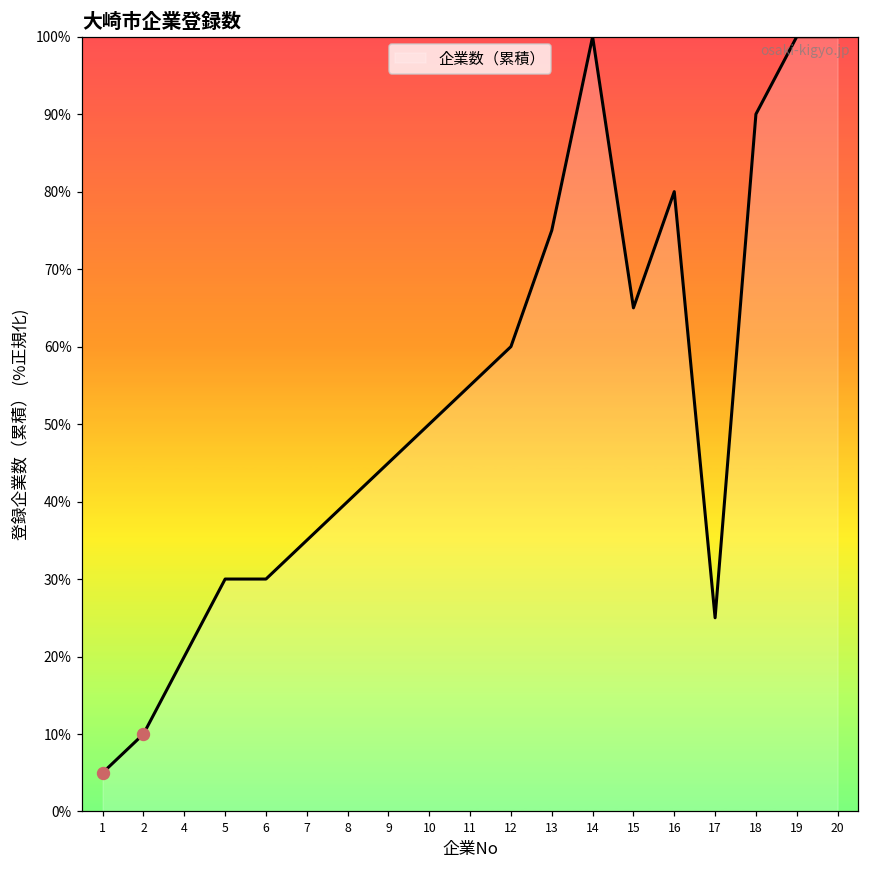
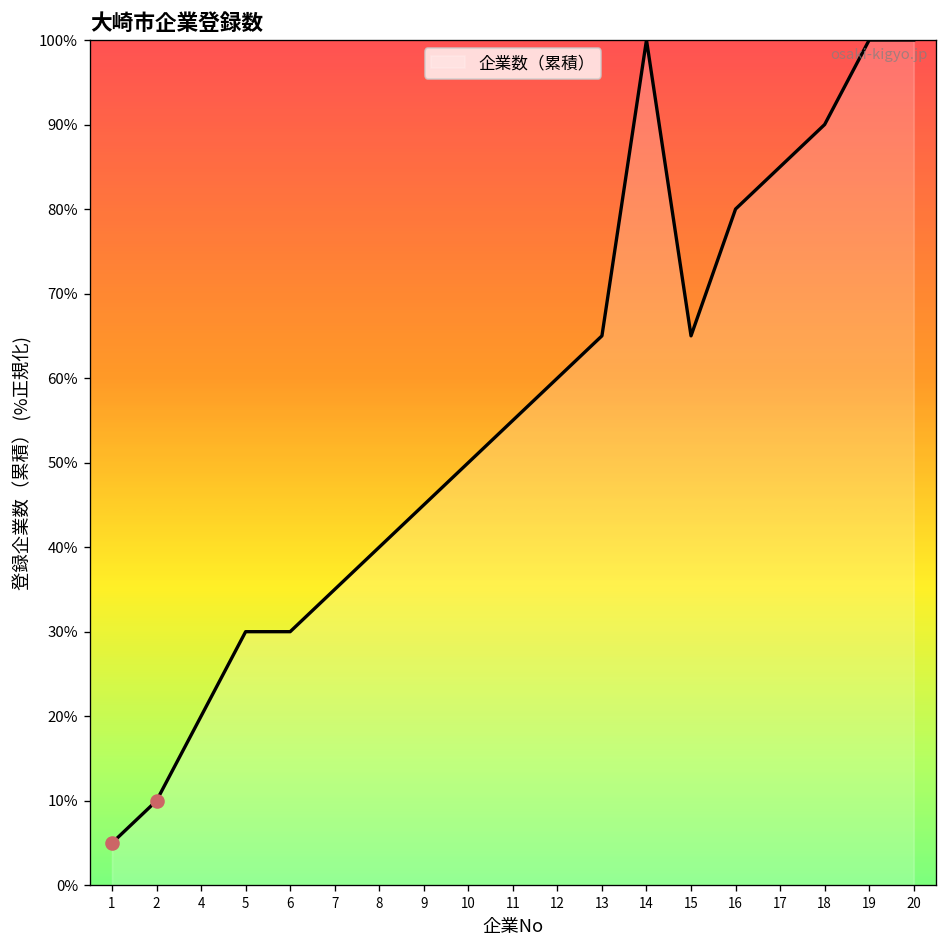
企業数（累積）, 13: 75% -> 65%
企業数（累積）, 17: 25% -> 85%
